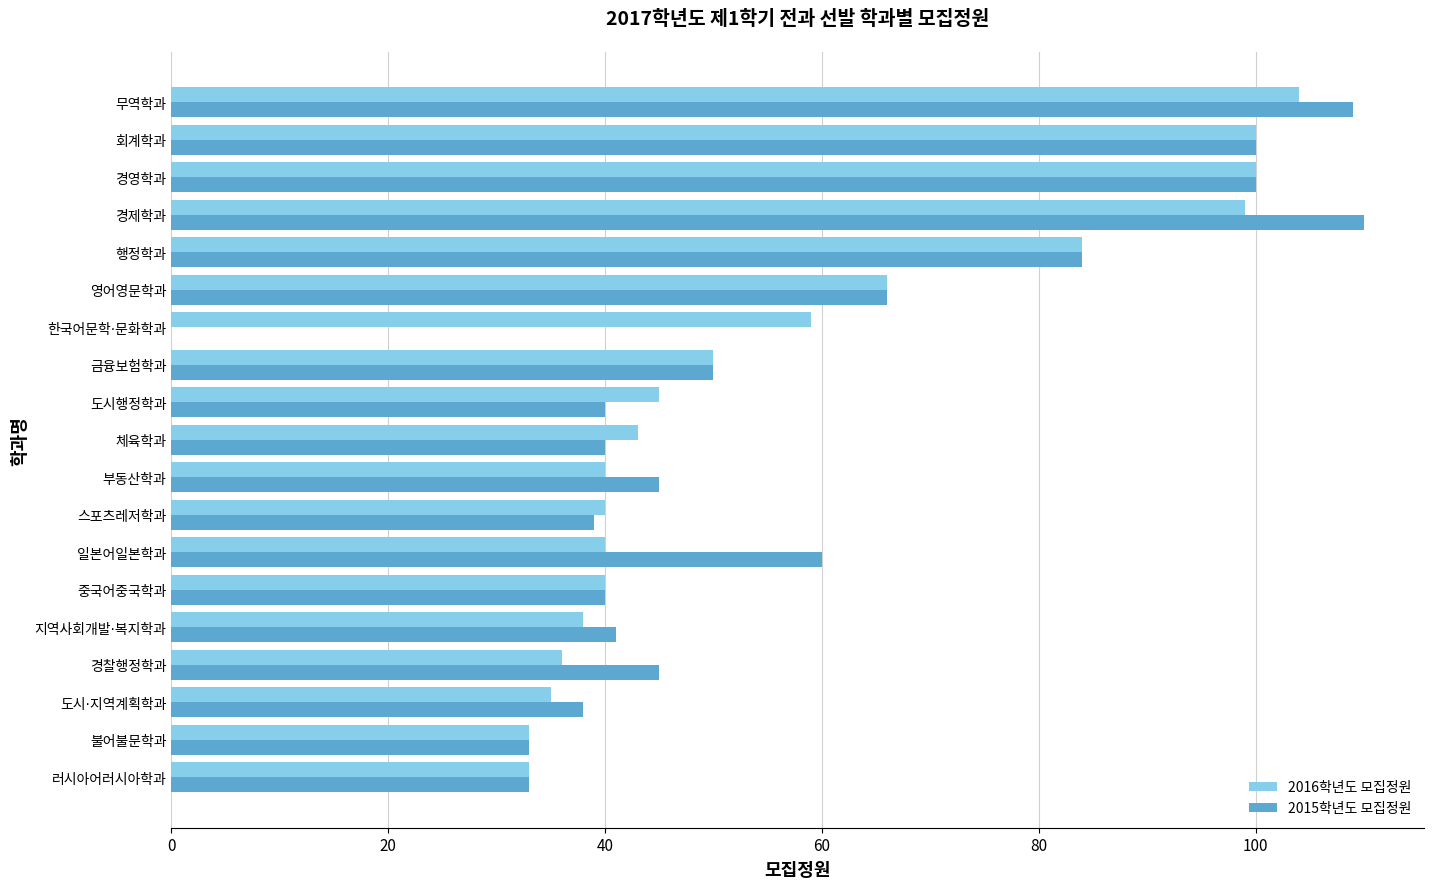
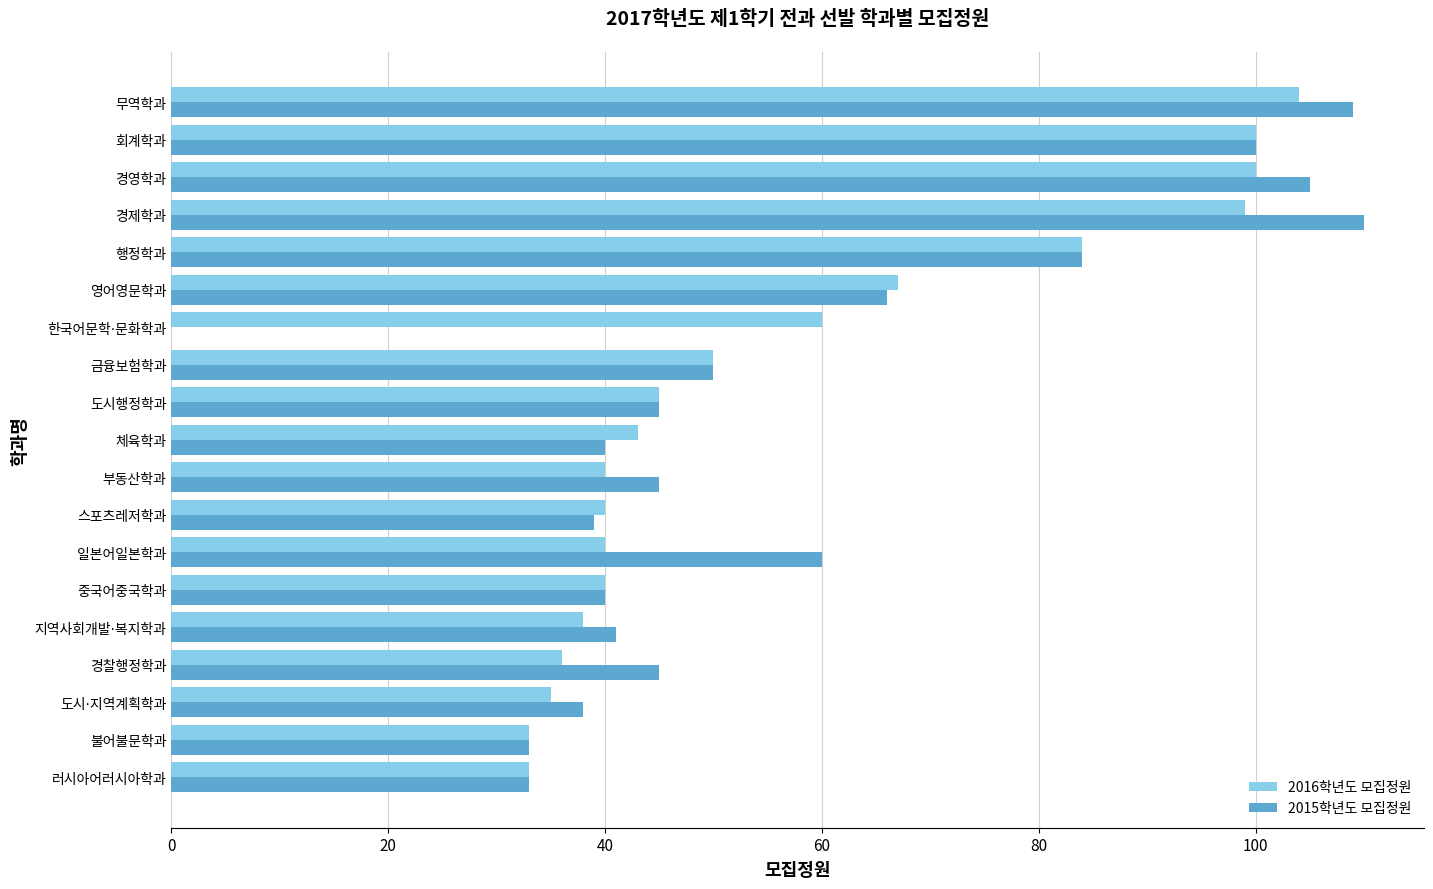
2015학년도 모집정원, 경영학과: 100 -> 105
2016학년도 모집정원, 영어영문학과: 66 -> 67
2016학년도 모집정원, 한국어문학·문화학과: 59 -> 60
2015학년도 모집정원, 도시행정학과: 40 -> 45
